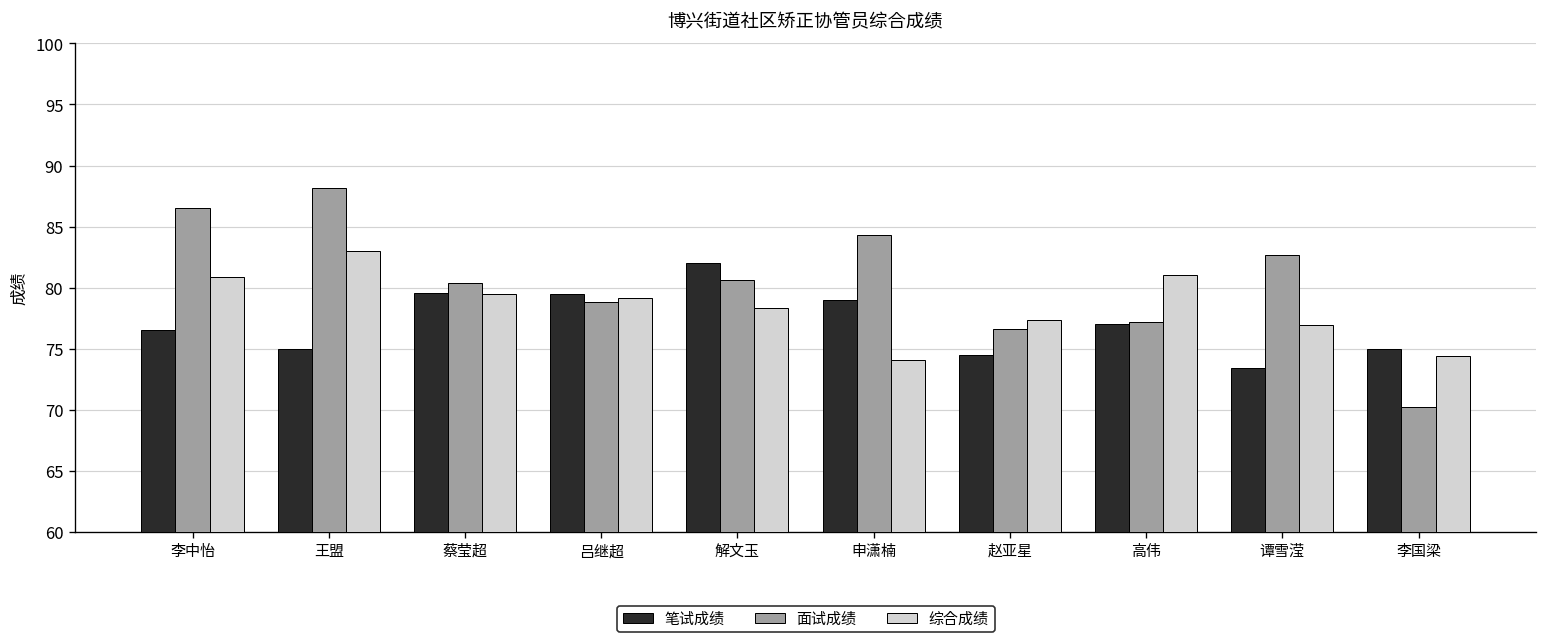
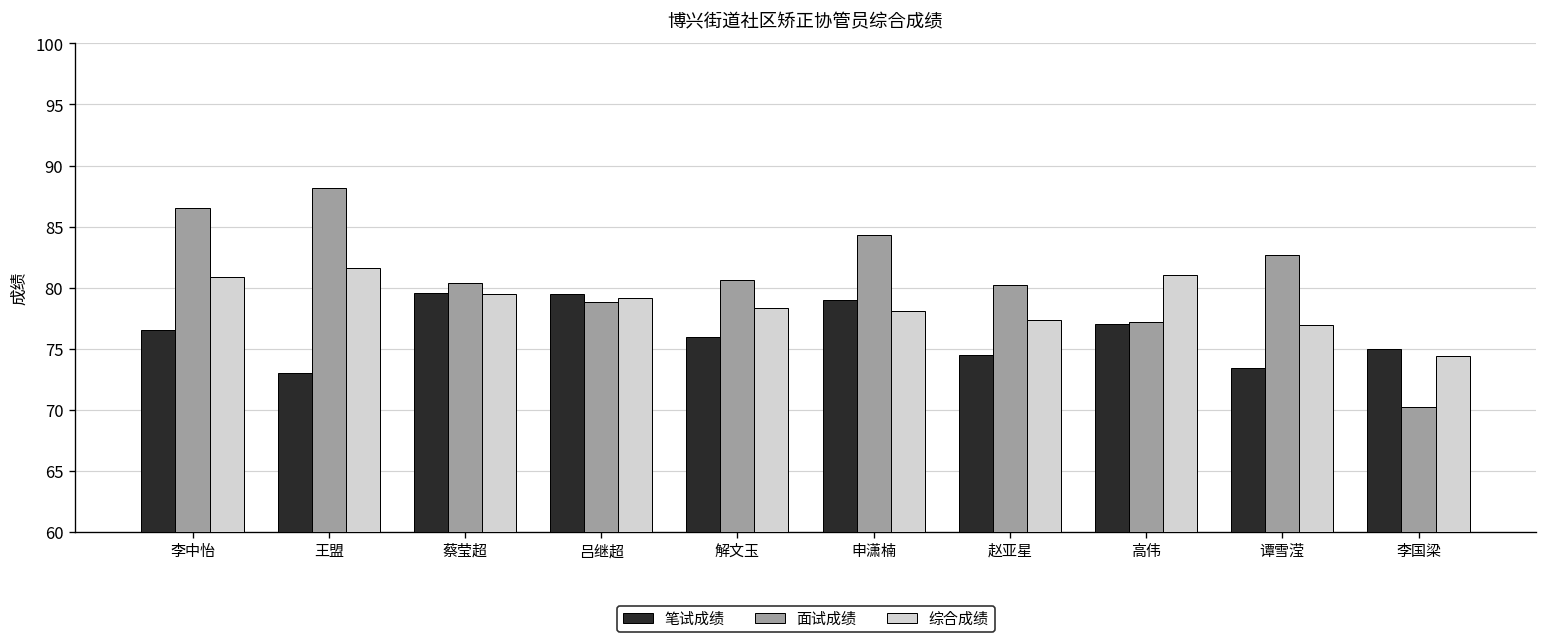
笔试成绩, 王盟: 75 -> 73
综合成绩, 王盟: 83.0 -> 81.6
笔试成绩, 解文玉: 82 -> 76
综合成绩, 申潇楠: 74.1 -> 78.1
面试成绩, 赵亚星: 76.6 -> 80.2
